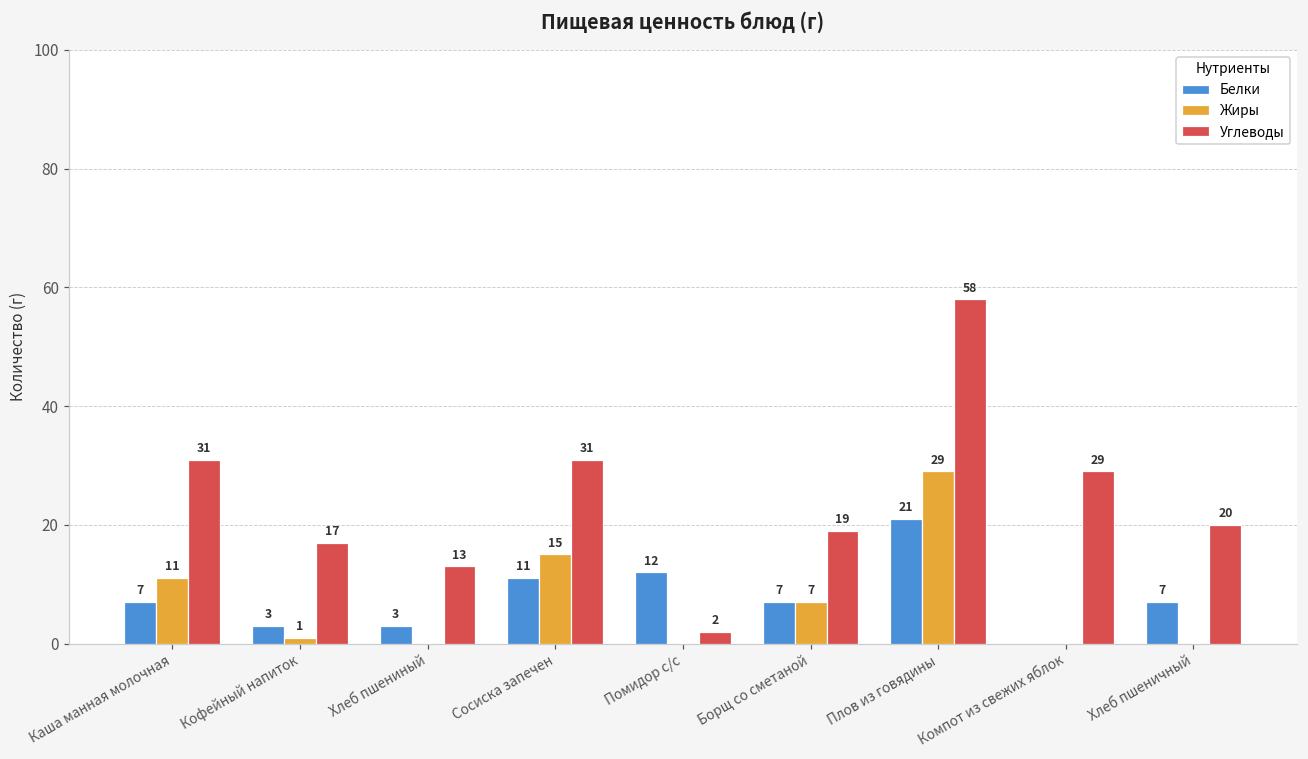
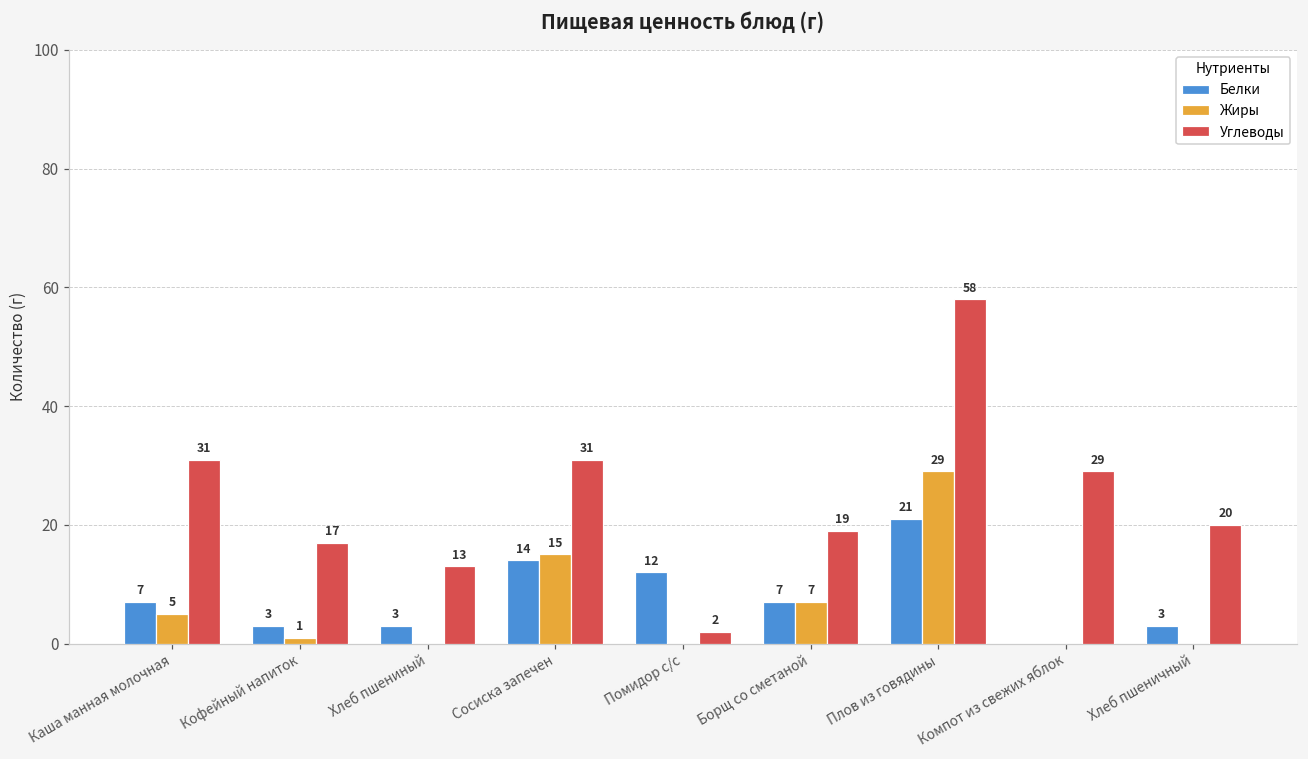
Жиры, Каша манная молочная: 11 -> 5
Белки, Сосиска запечен: 11 -> 14
Белки, Хлеб пшеничный: 7 -> 3
